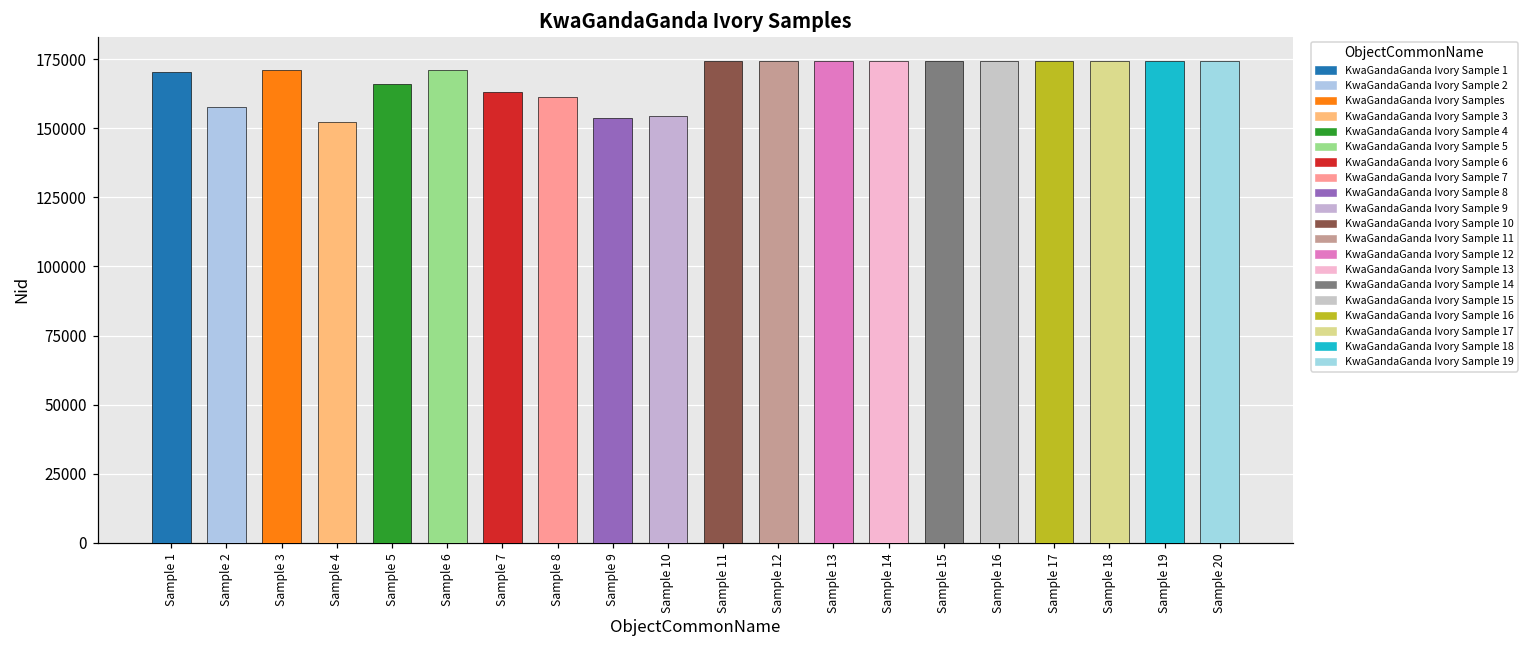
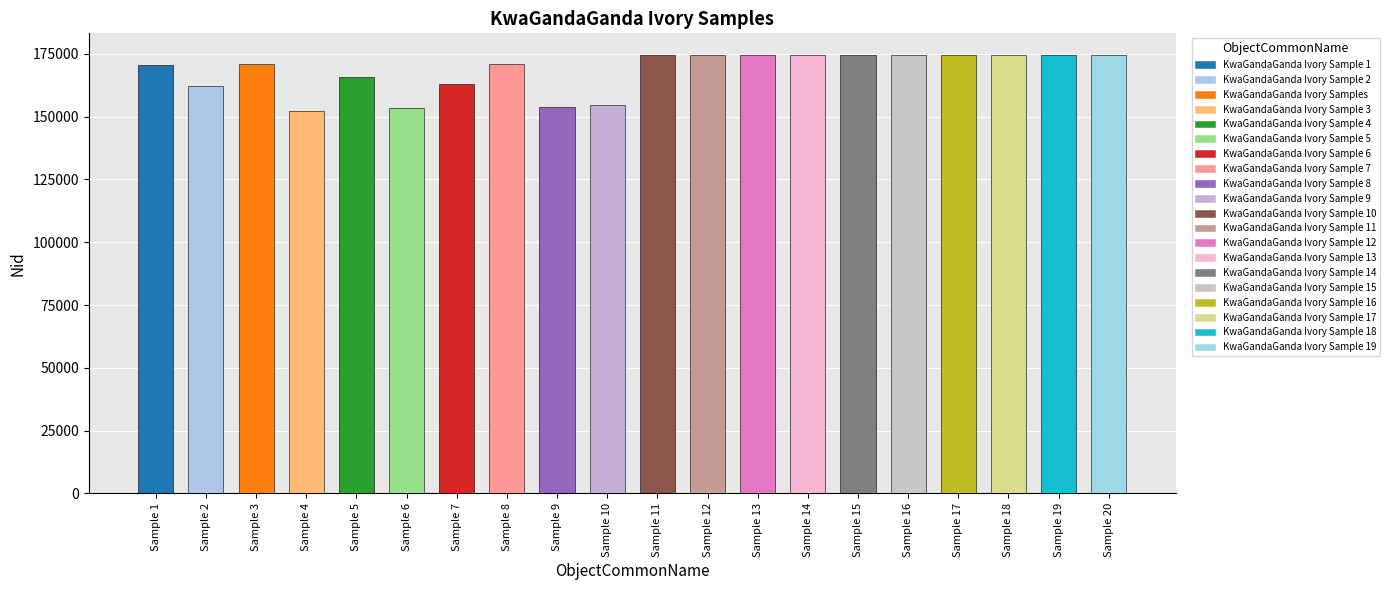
Sample 2: 158000 -> 162000
Sample 6: 171000 -> 154000
Sample 8: 161000 -> 171000
